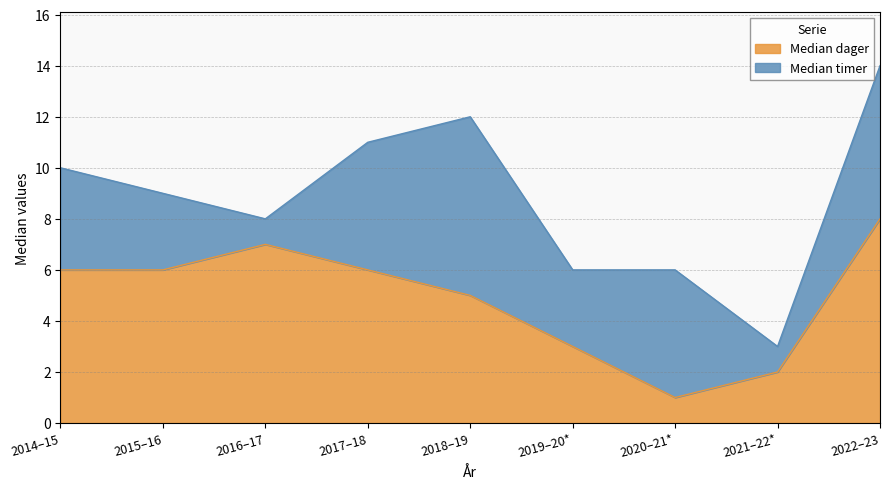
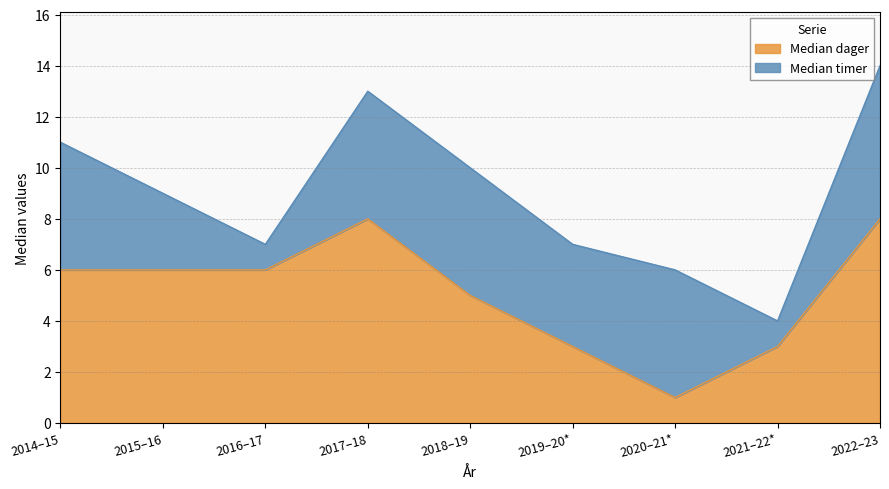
Median timer, 2014–15: 4 -> 5
Median dager, 2016–17: 7 -> 6
Median dager, 2017–18: 6 -> 8
Median timer, 2018–19: 7 -> 5
Median timer, 2019–20*: 3 -> 4
Median dager, 2021–22*: 2 -> 3
